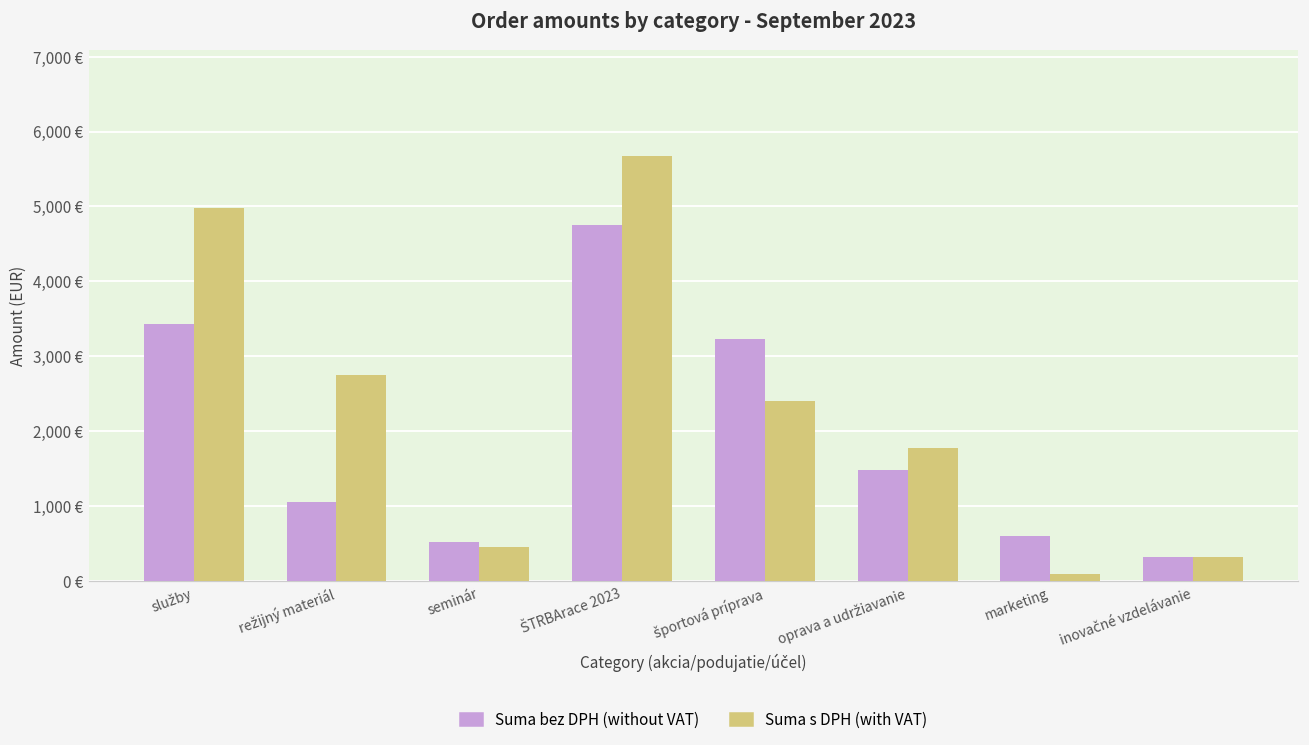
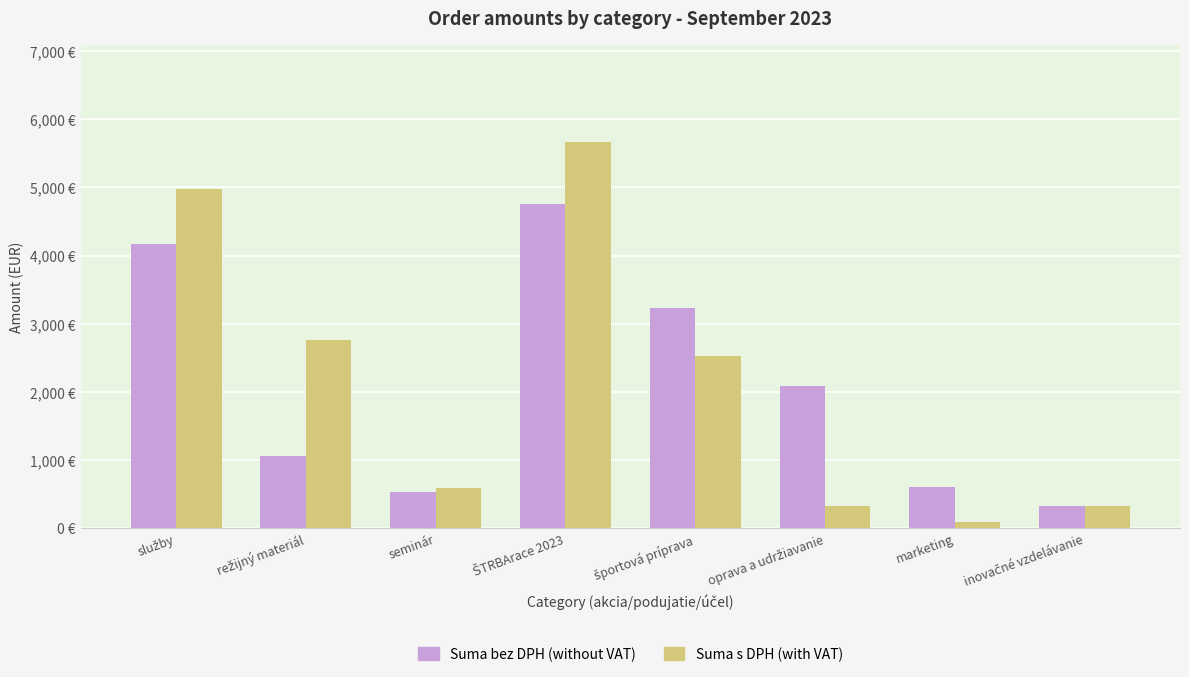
Suma bez DPH (without VAT), služby: 3,400 € -> 4,200 €
Suma s DPH (with VAT), seminár: 500 € -> 600 €
Suma s DPH (with VAT), športová príprava: 2,400 € -> 2,500 €
Suma bez DPH (without VAT), oprava a udržiavanie: 1,500 € -> 2,100 €
Suma s DPH (with VAT), oprava a udržiavanie: 1,800 € -> 300 €
